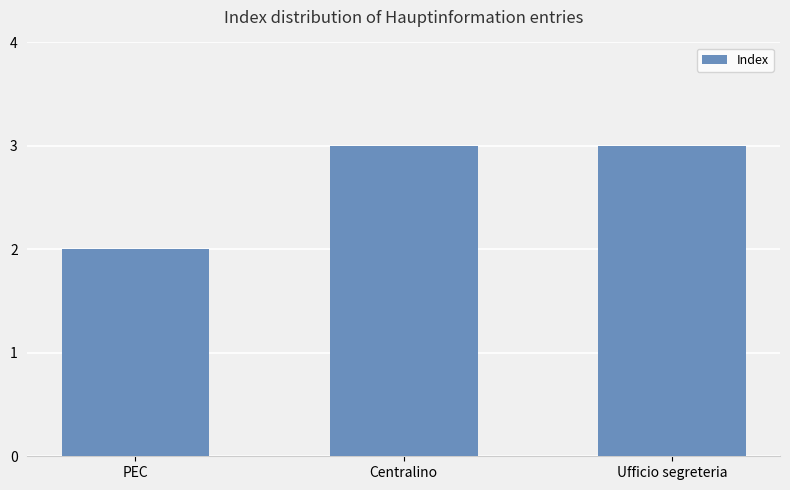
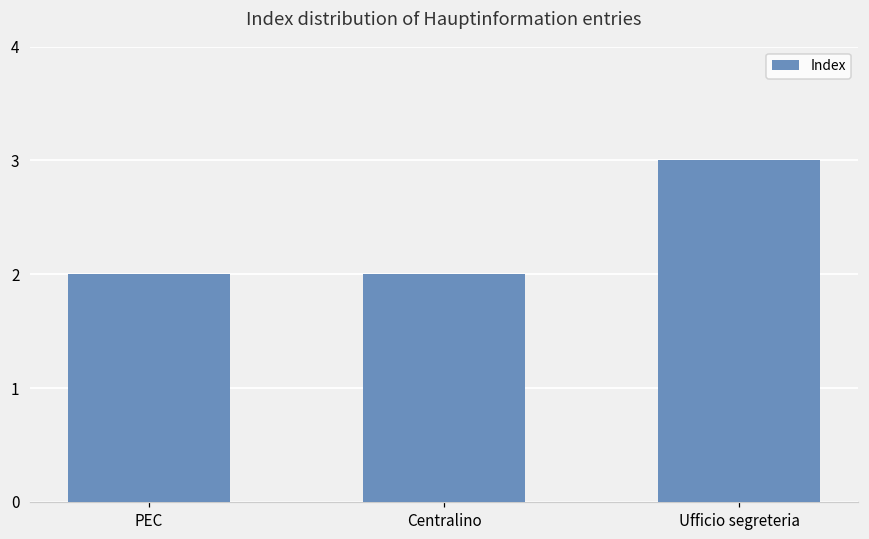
Centralino: 3 -> 2
